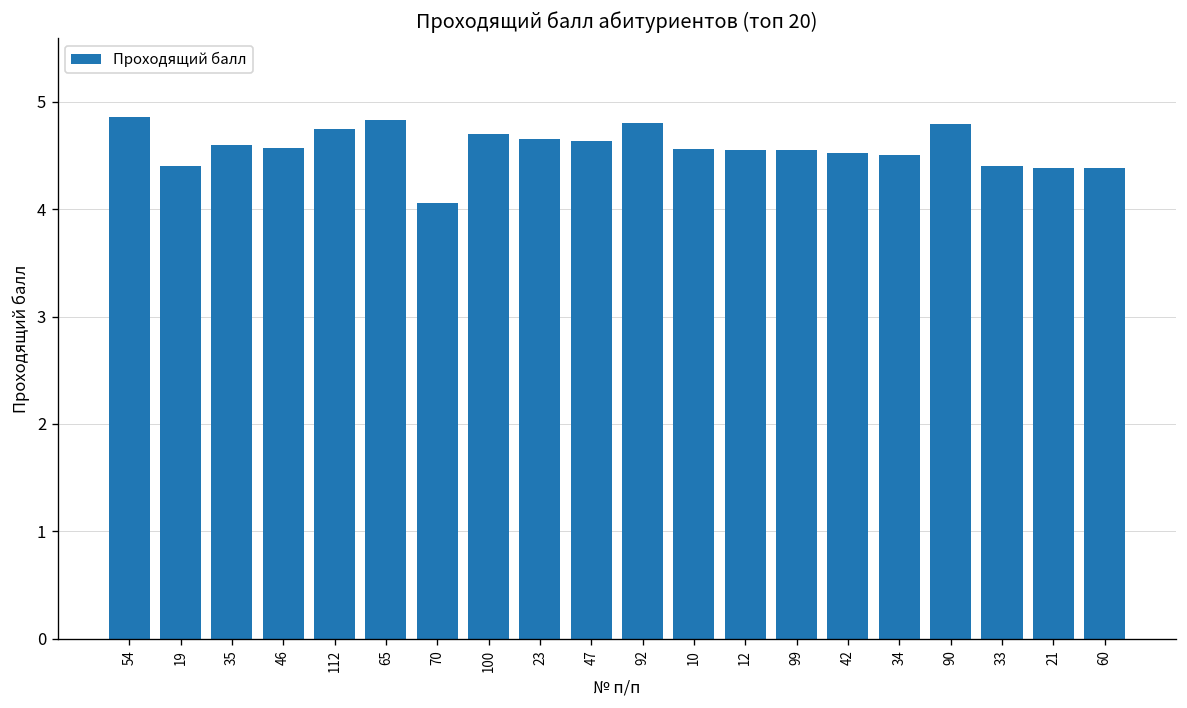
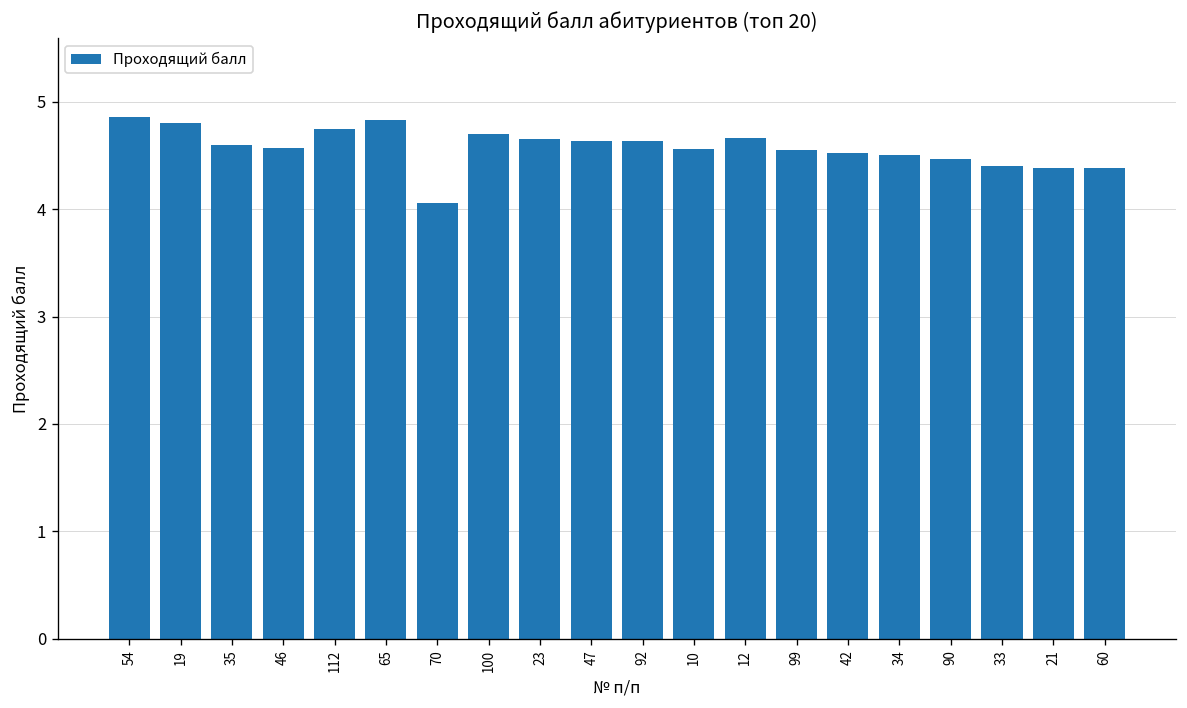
19: 4.4 -> 4.8
92: 4.8 -> 4.6
12: 4.6 -> 4.7
90: 4.8 -> 4.5
